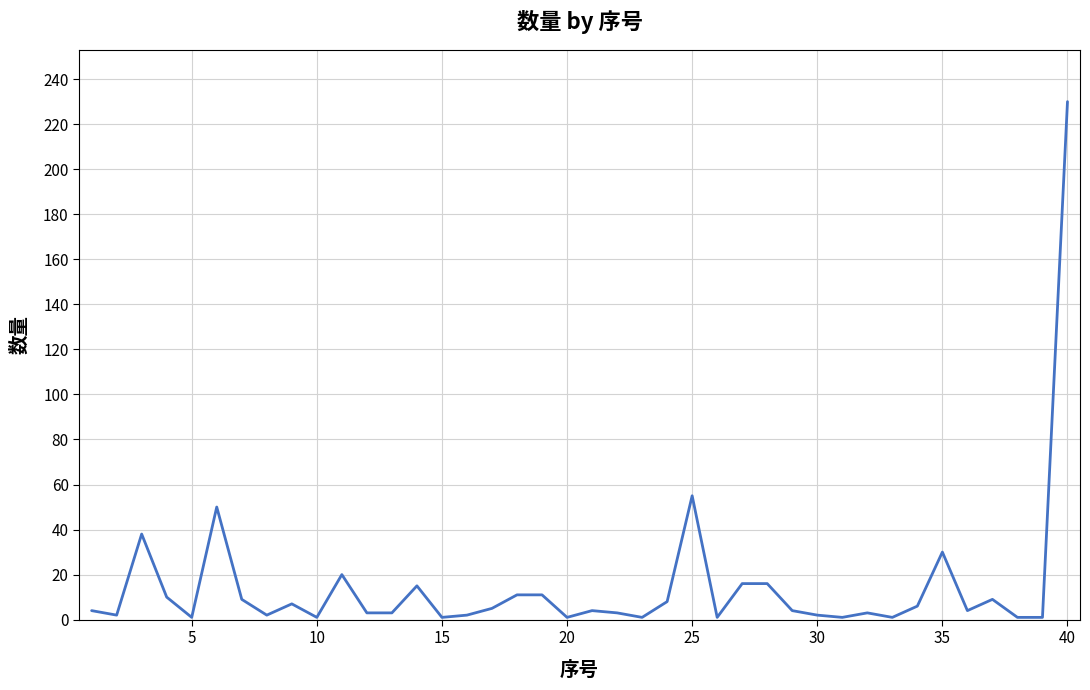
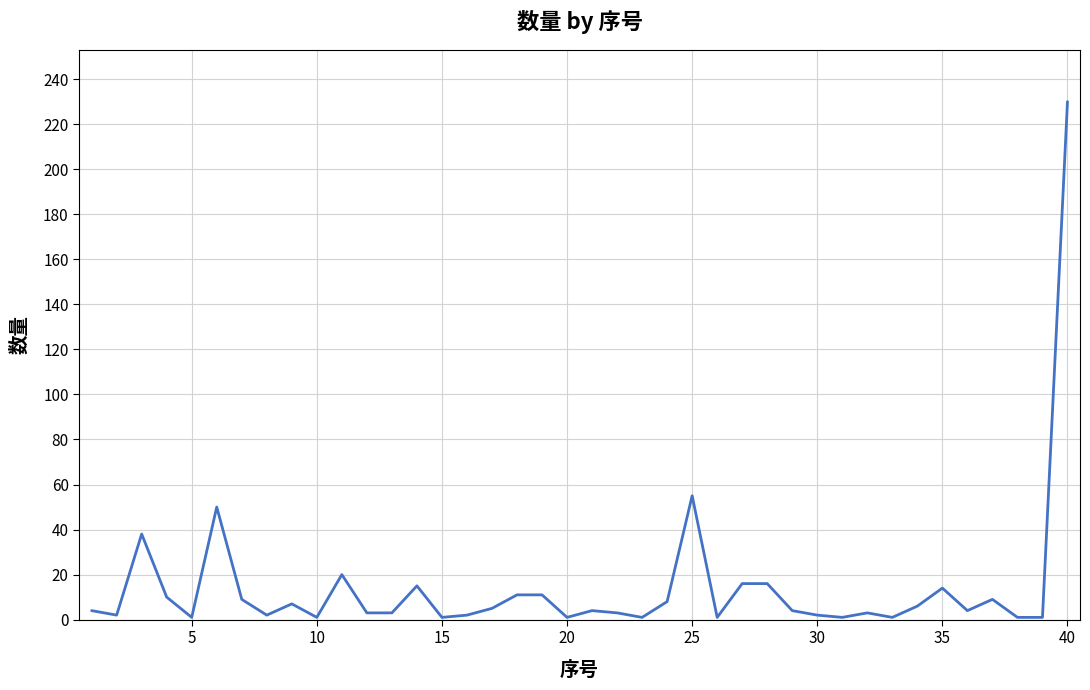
35: 30 -> 14
